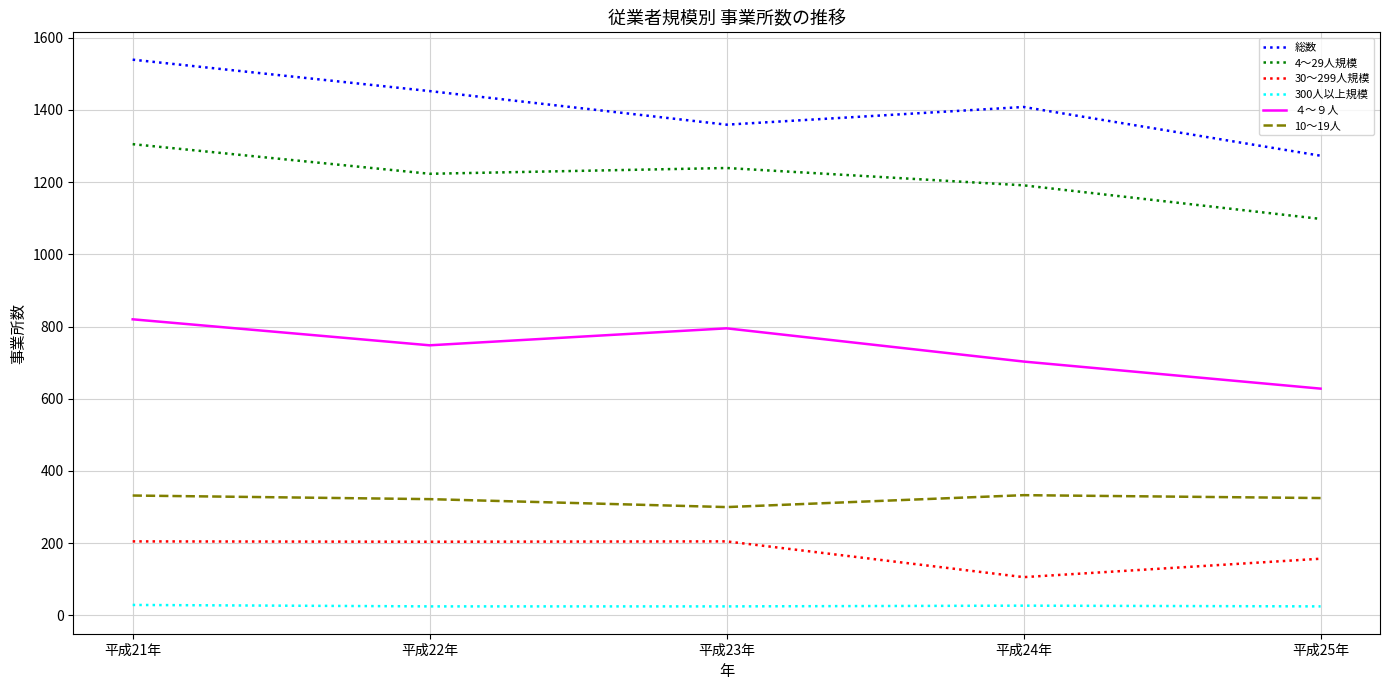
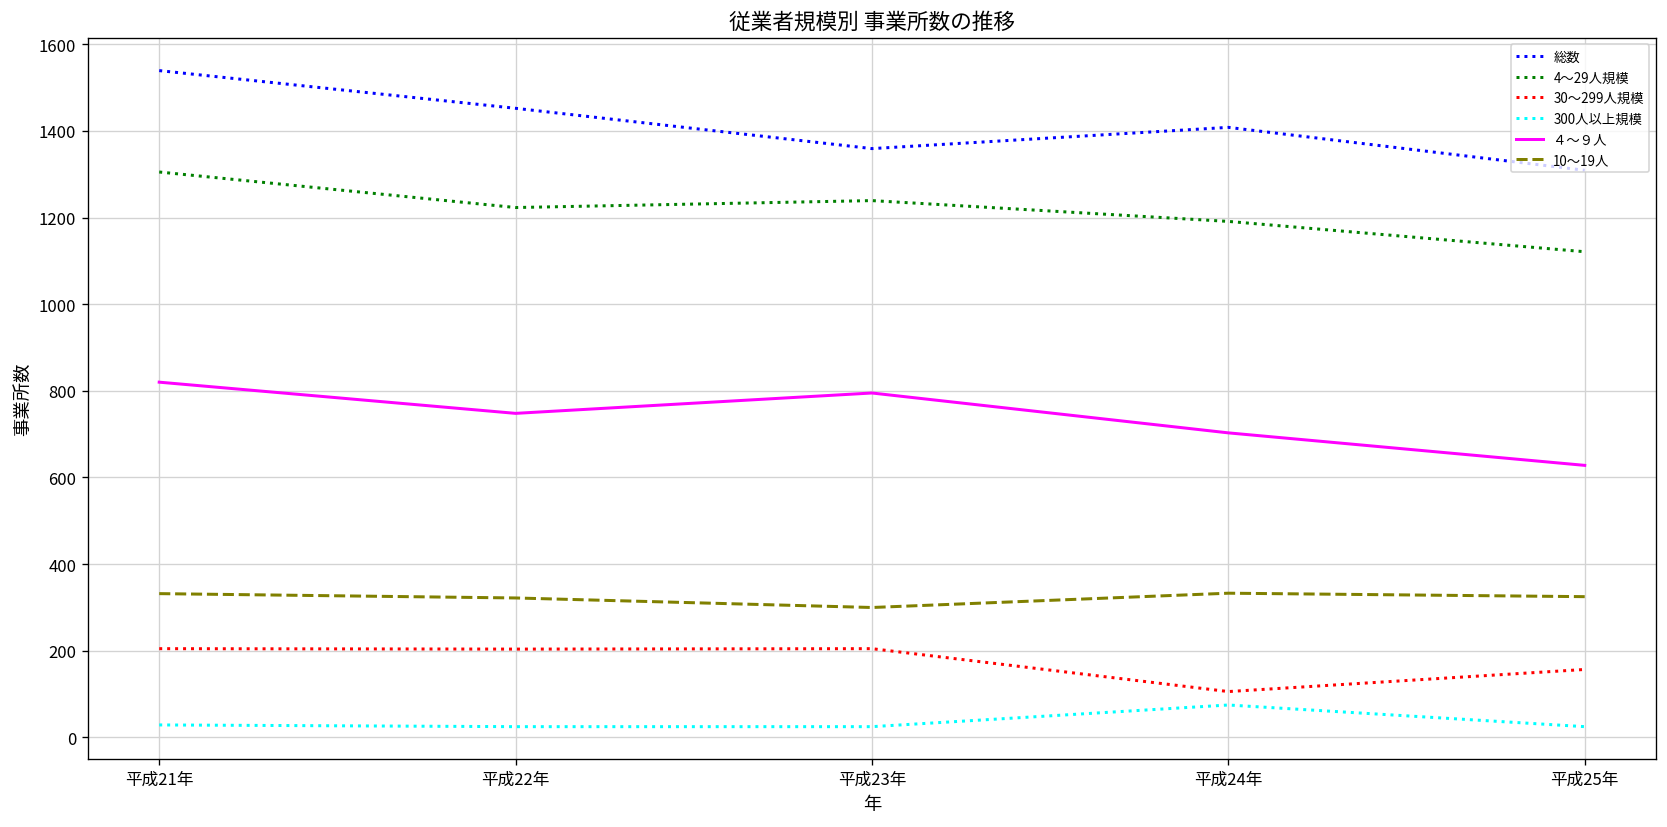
300人以上規模, 平成24年: 30 -> 80
総数, 平成25年: 1270 -> 1310
4～29人規模, 平成25年: 1100 -> 1120
